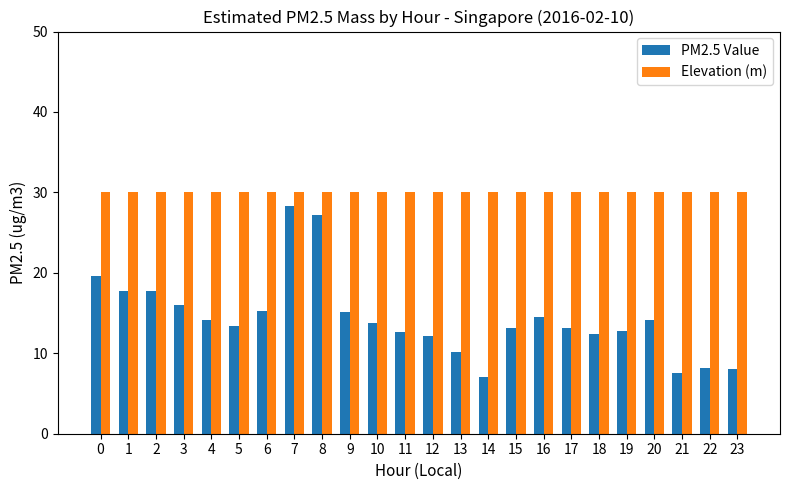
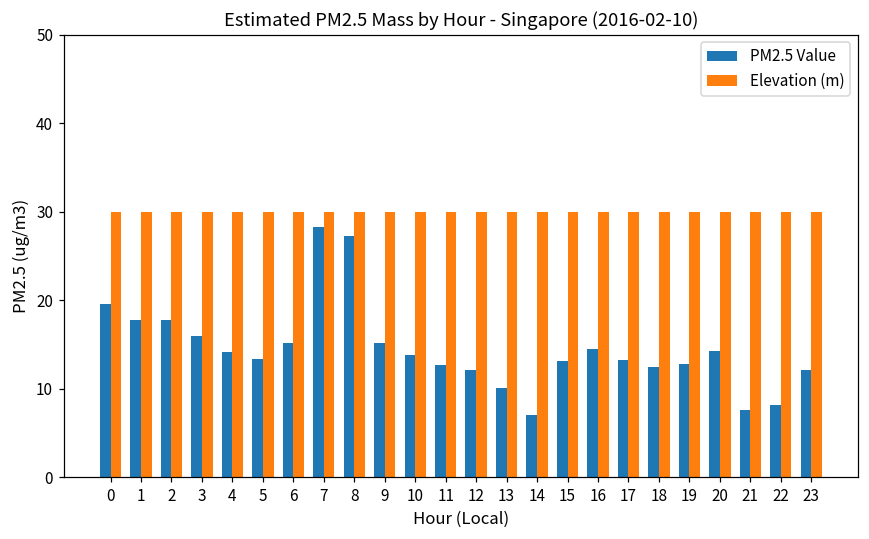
PM2.5 Value, 23: 8 -> 12
